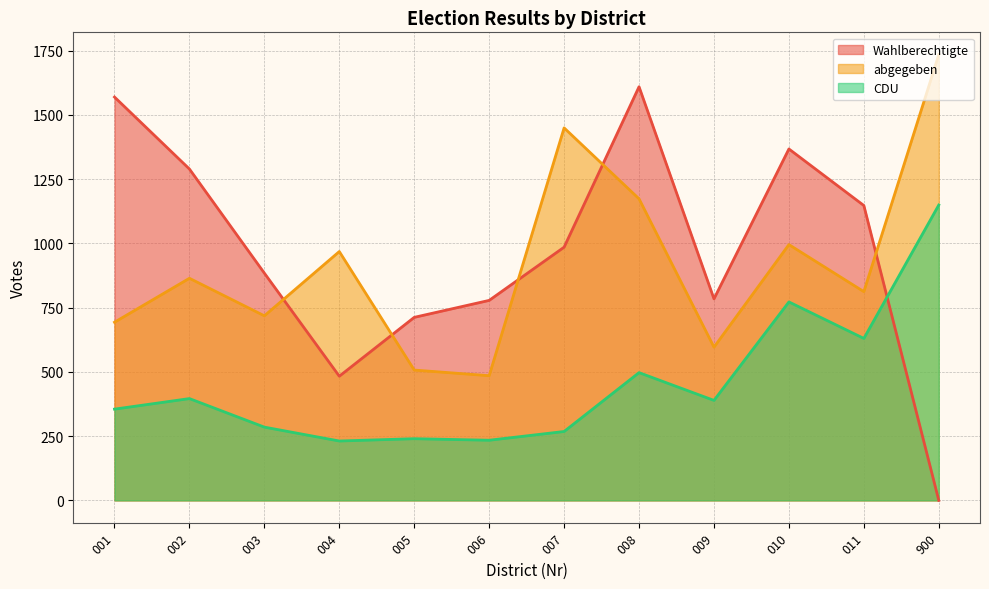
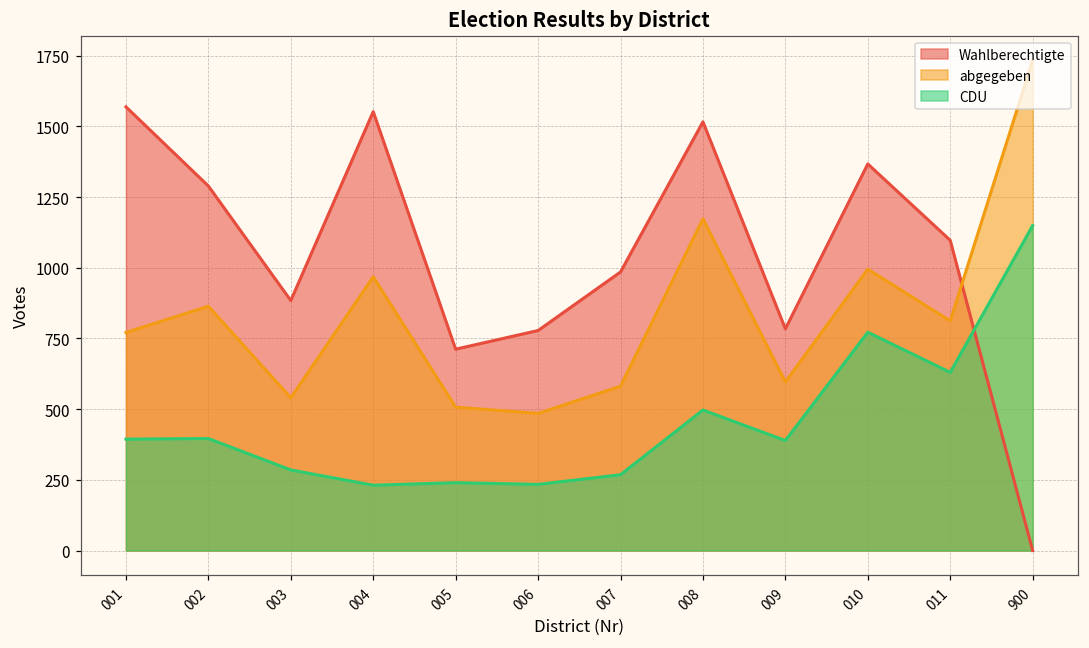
abgegeben, 001: 690 -> 770
CDU, 001: 360 -> 390
abgegeben, 003: 720 -> 540
Wahlberechtigte, 004: 480 -> 1550
abgegeben, 007: 1450 -> 580
Wahlberechtigte, 008: 1610 -> 1520
Wahlberechtigte, 011: 1150 -> 1100
